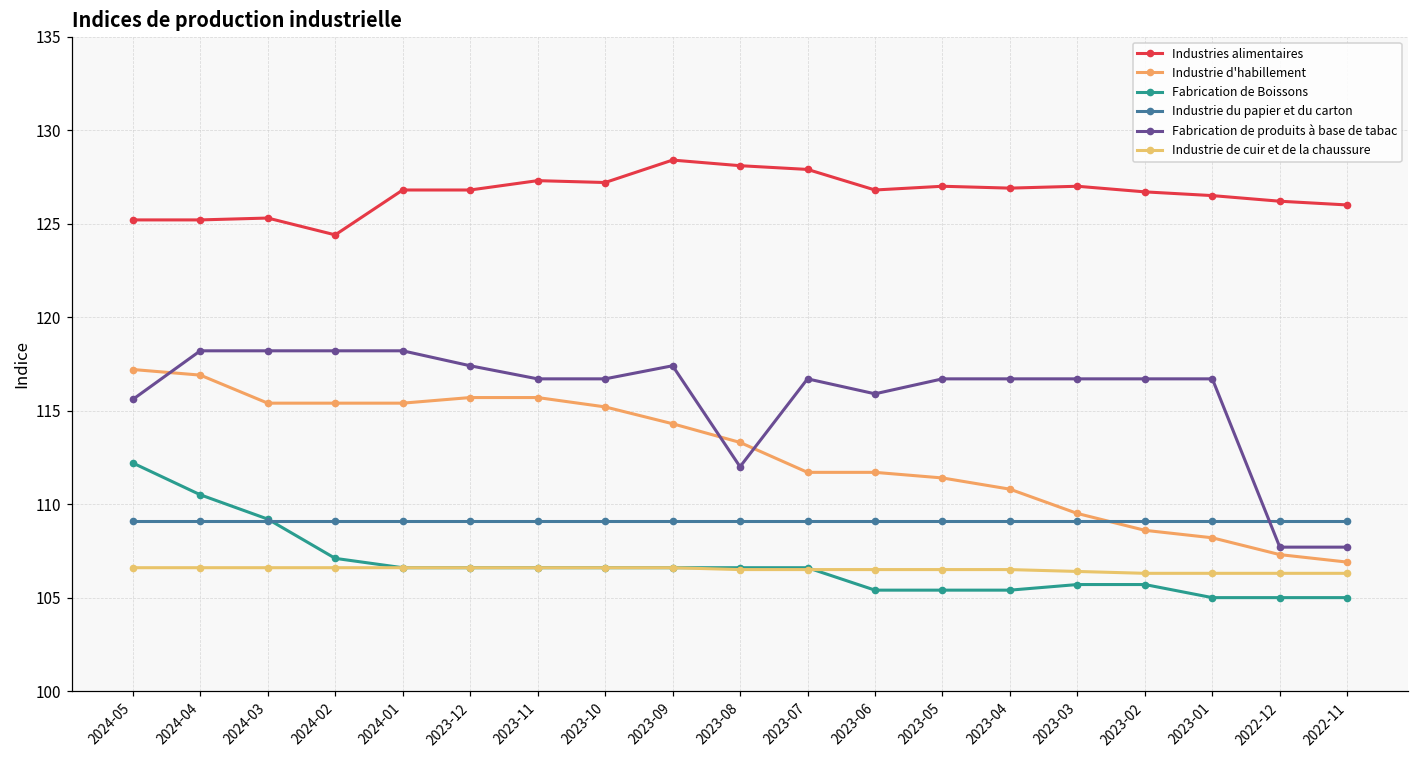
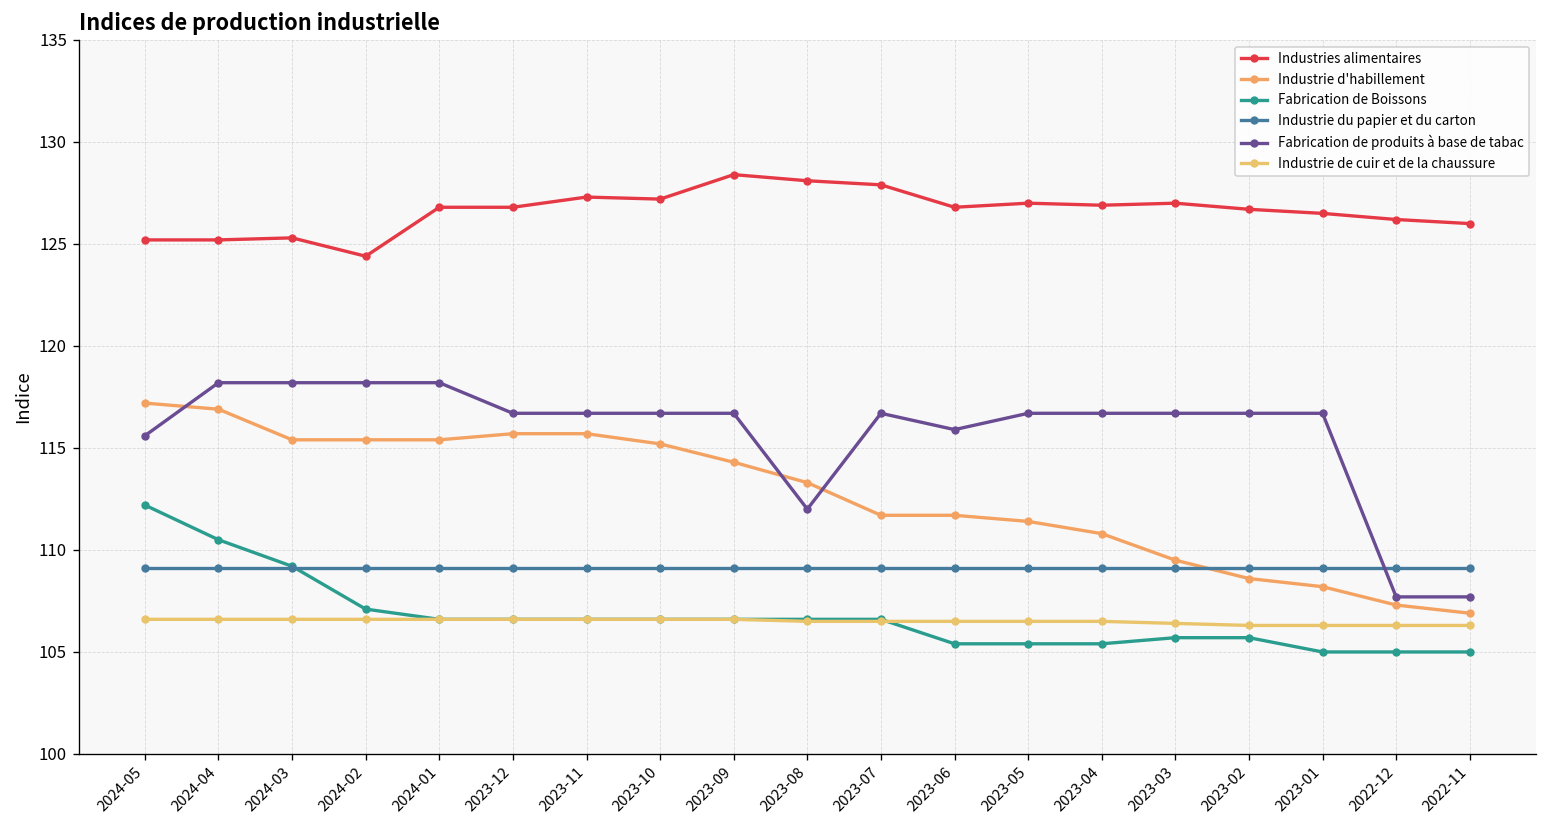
Fabrication de produits à base de tabac, 2023-12: 117.4 -> 116.7
Fabrication de produits à base de tabac, 2023-09: 117.4 -> 116.7
